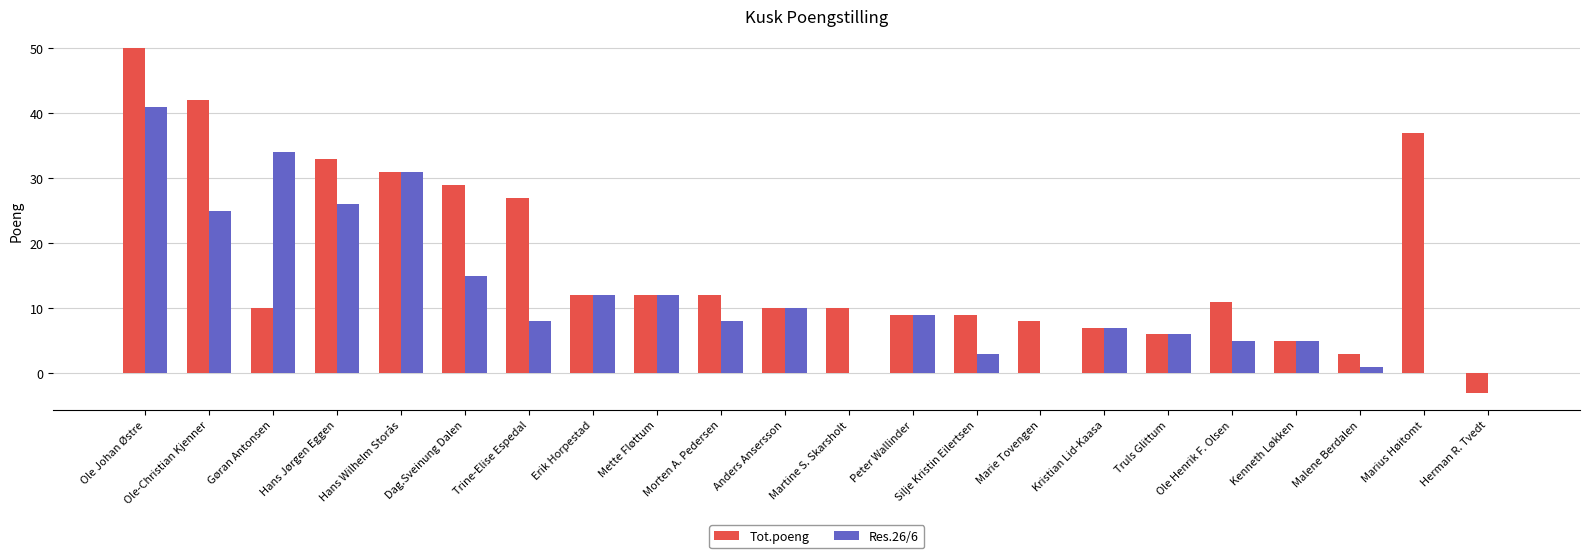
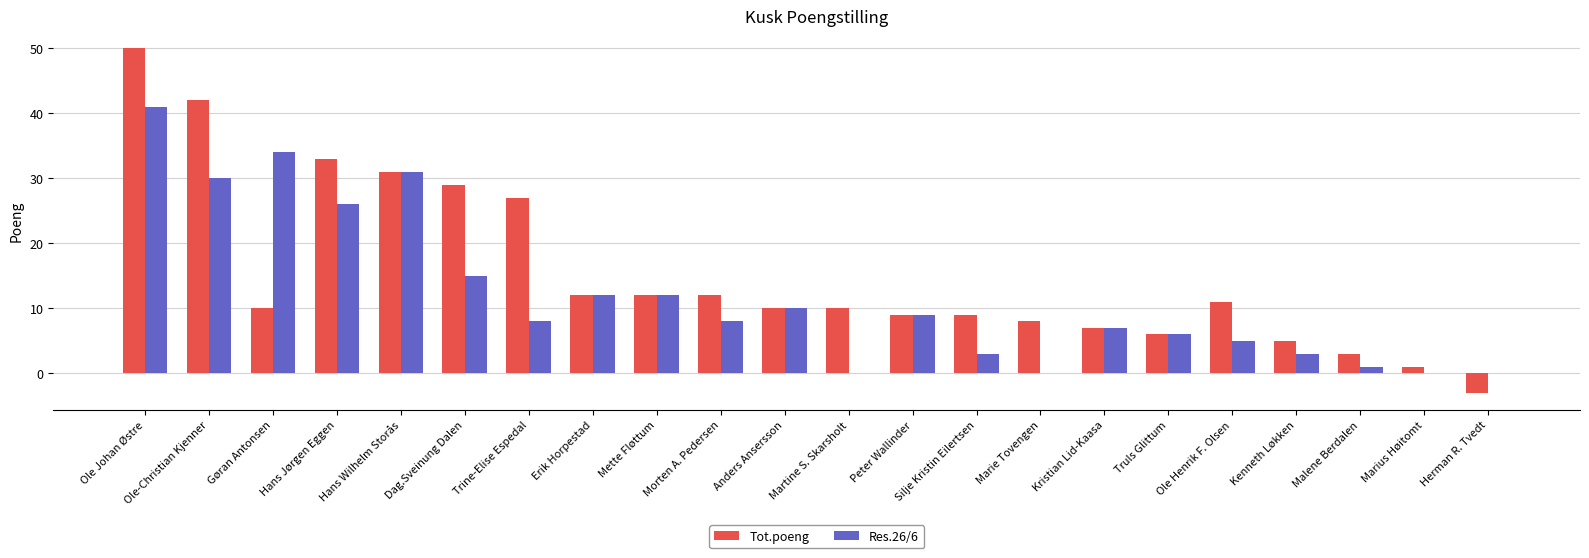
Res.26/6, Ole-Christian Kjenner: 25 -> 30
Res.26/6, Kenneth Løkken: 5 -> 3
Tot.poeng, Marius Høitomt: 37 -> 1
